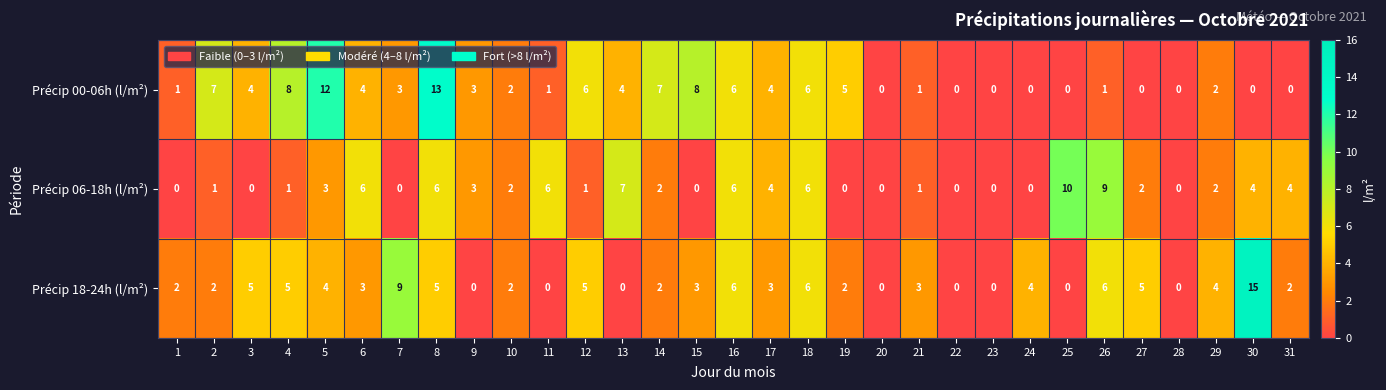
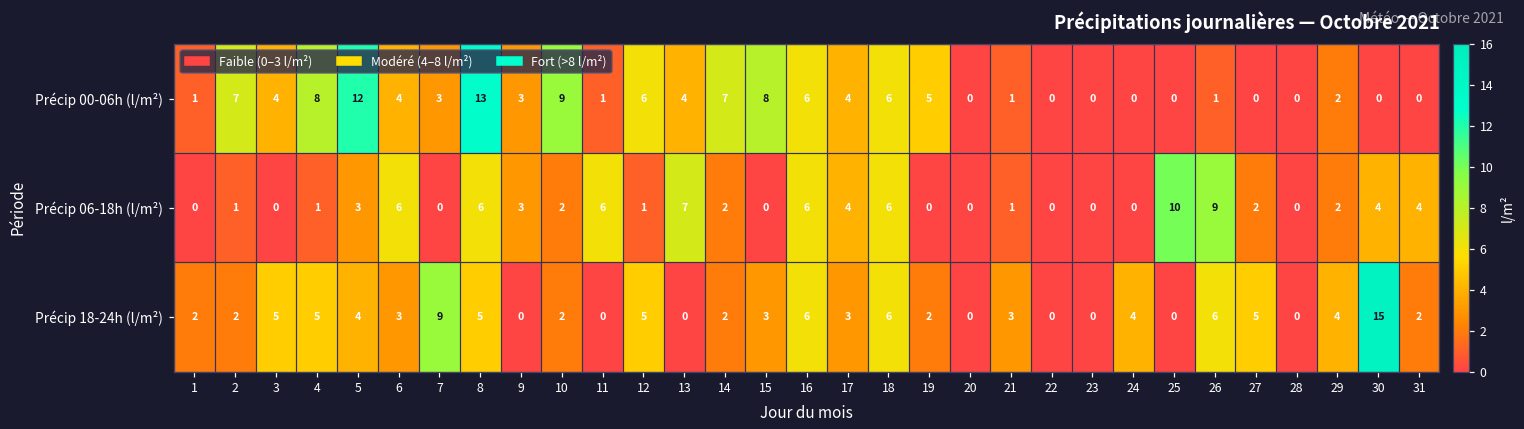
Précip 00-06h (l/m²), 10: 2 -> 9
